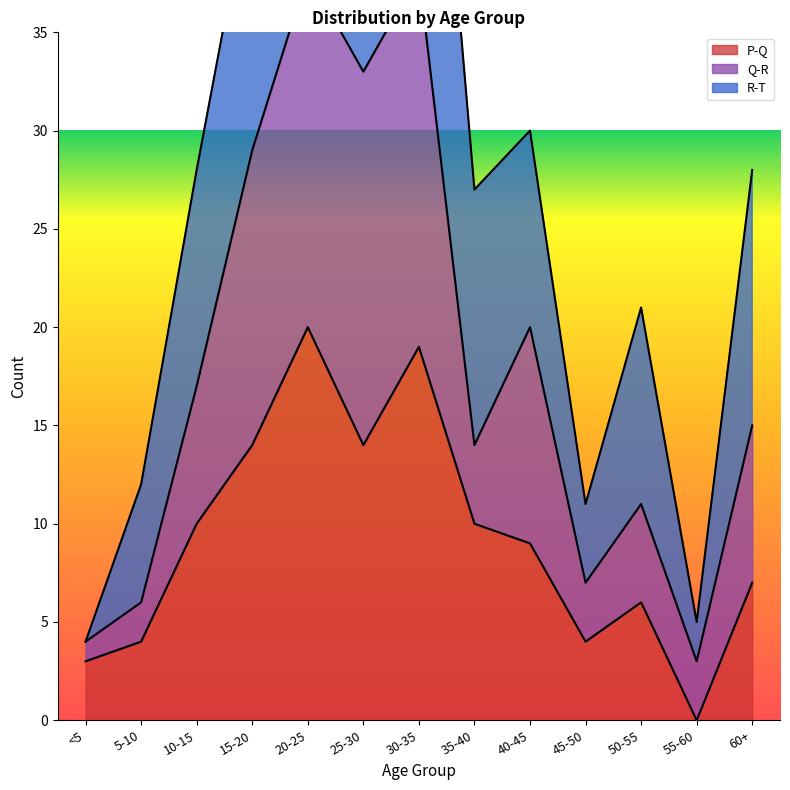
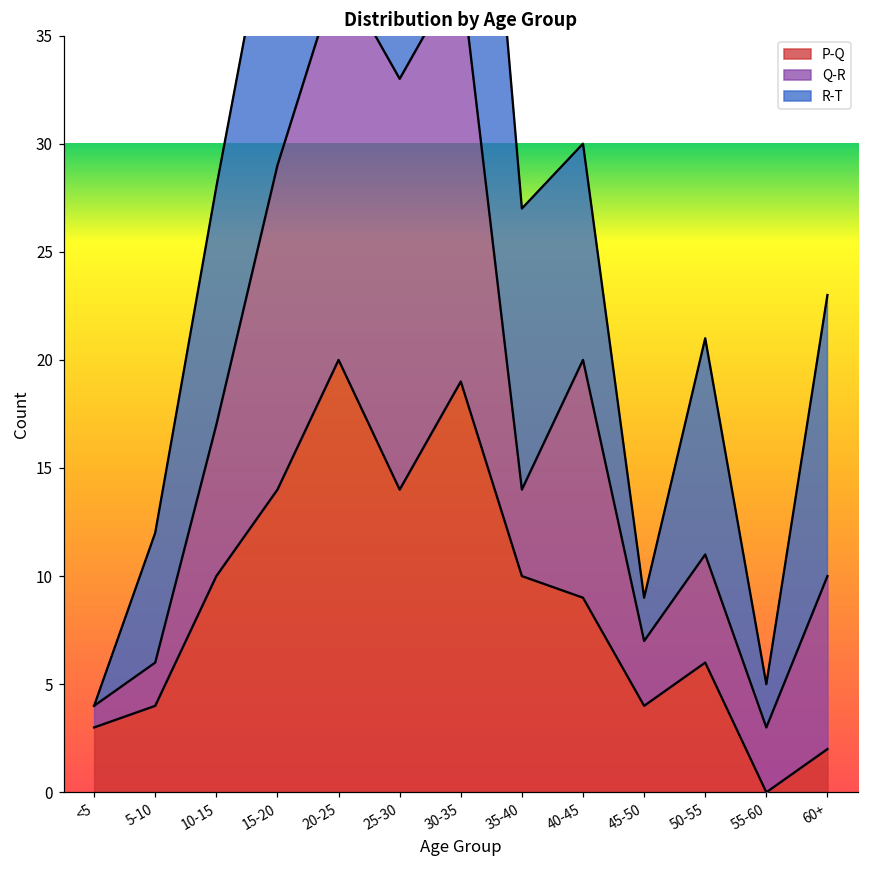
R-T, 45-50: 4 -> 2
P-Q, 60+: 7 -> 2
